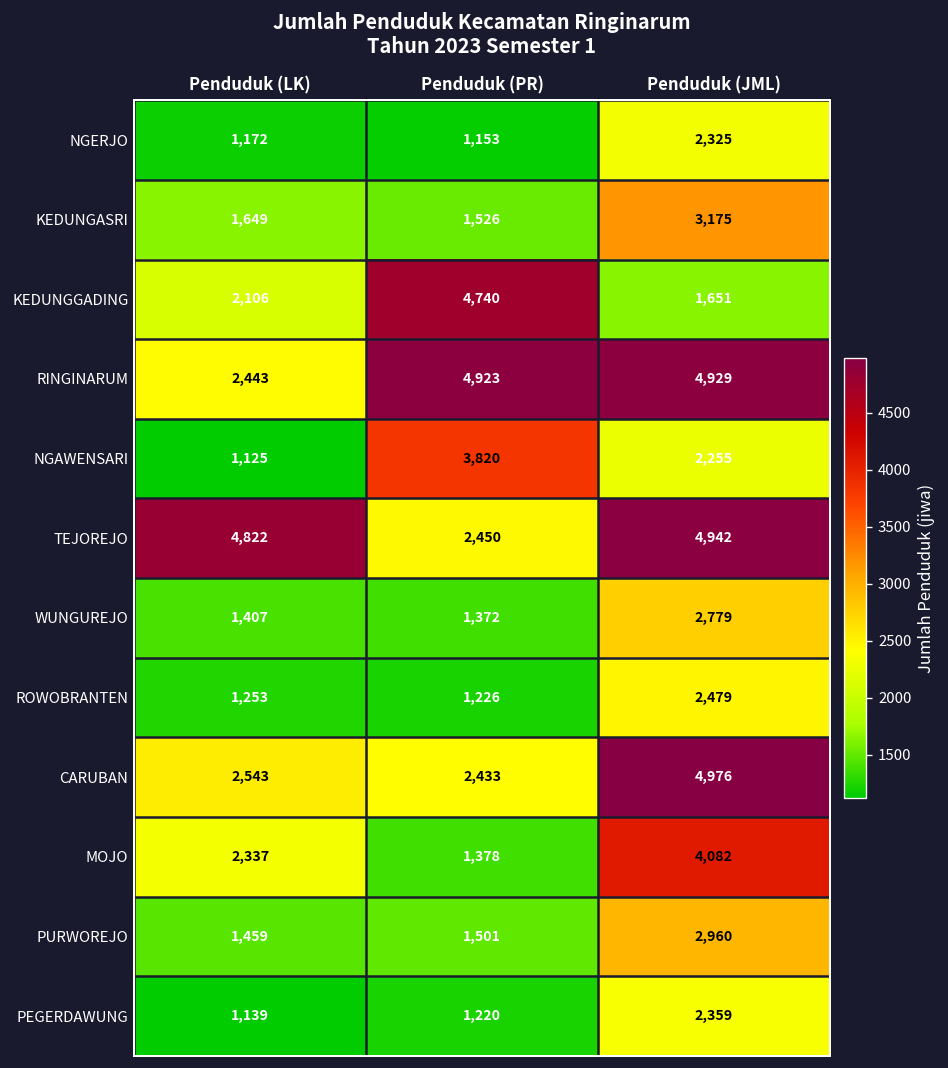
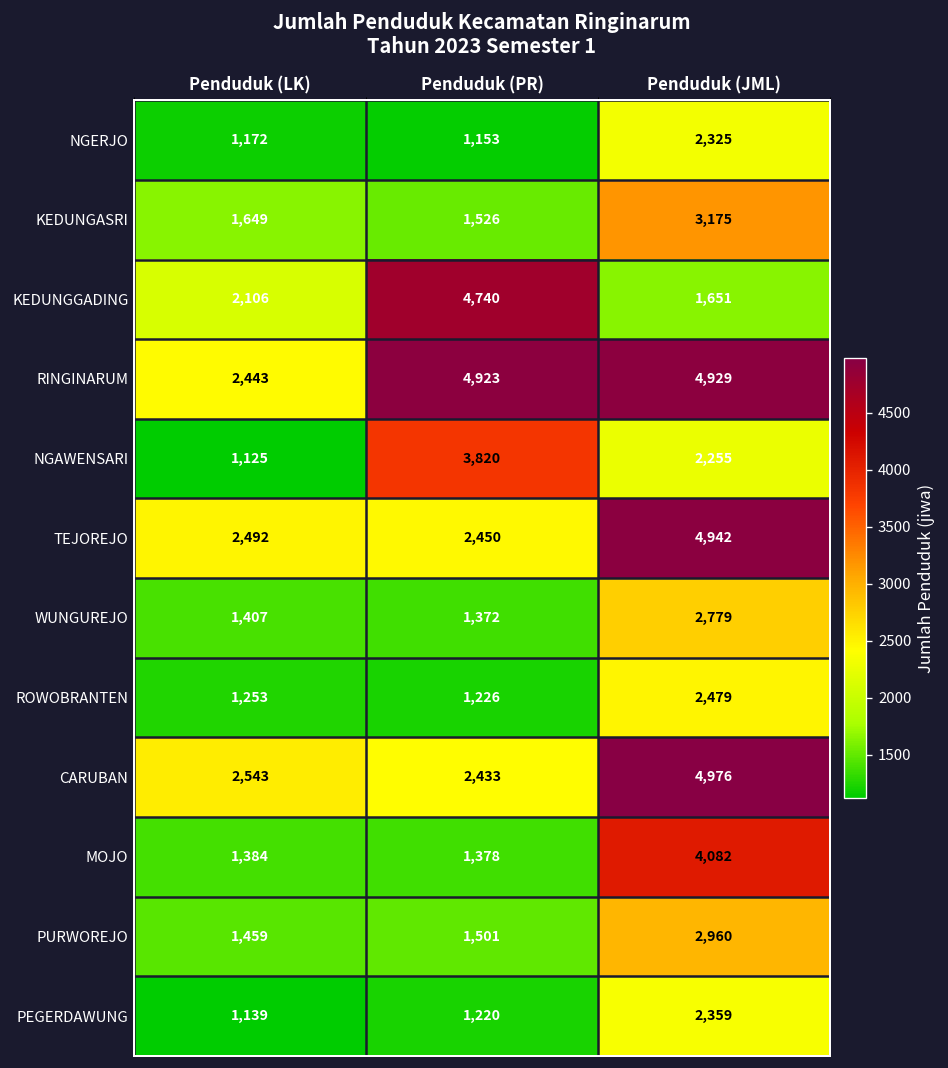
TEJOREJO, Penduduk (LK): 4,822 -> 2,492
MOJO, Penduduk (LK): 2,337 -> 1,384
